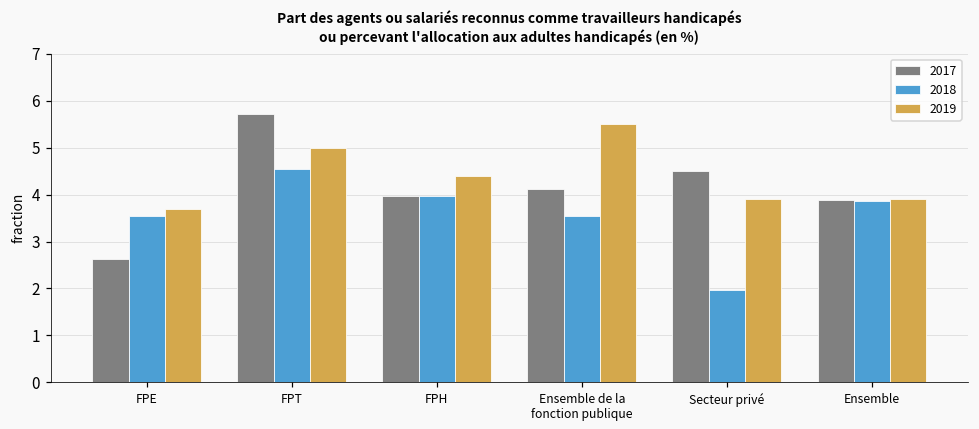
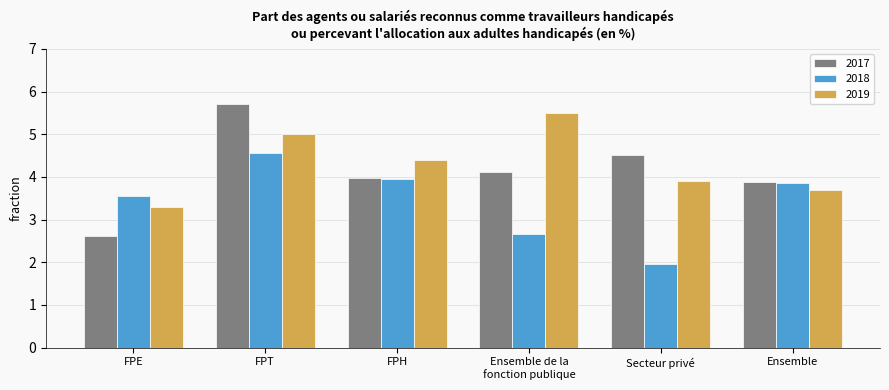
2019, FPE: 3.7 -> 3.3
2018, Ensemble de la fonction publique: 3.6 -> 2.7
2019, Ensemble: 3.9 -> 3.7
